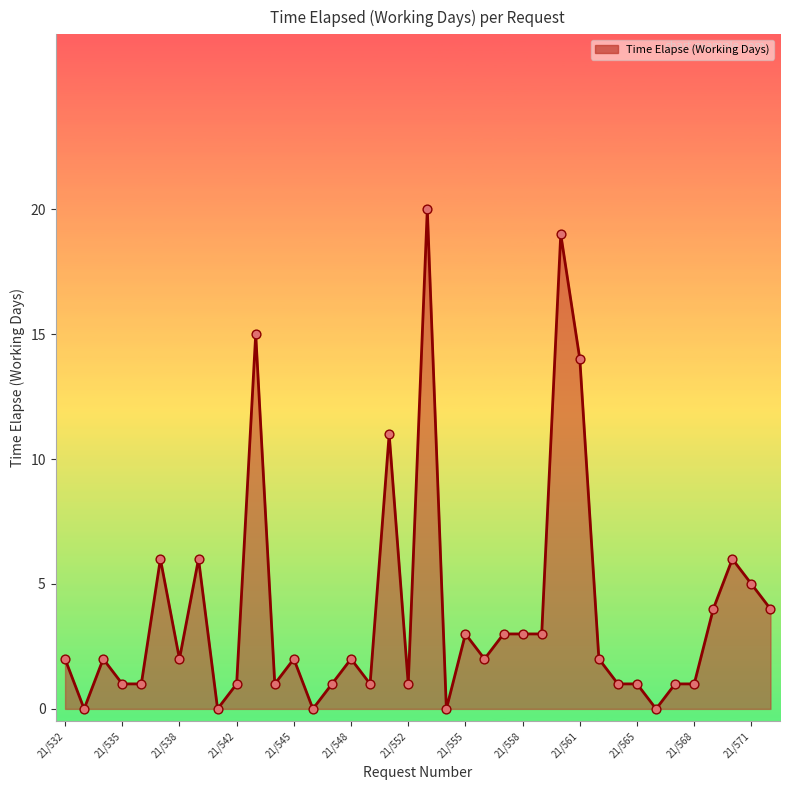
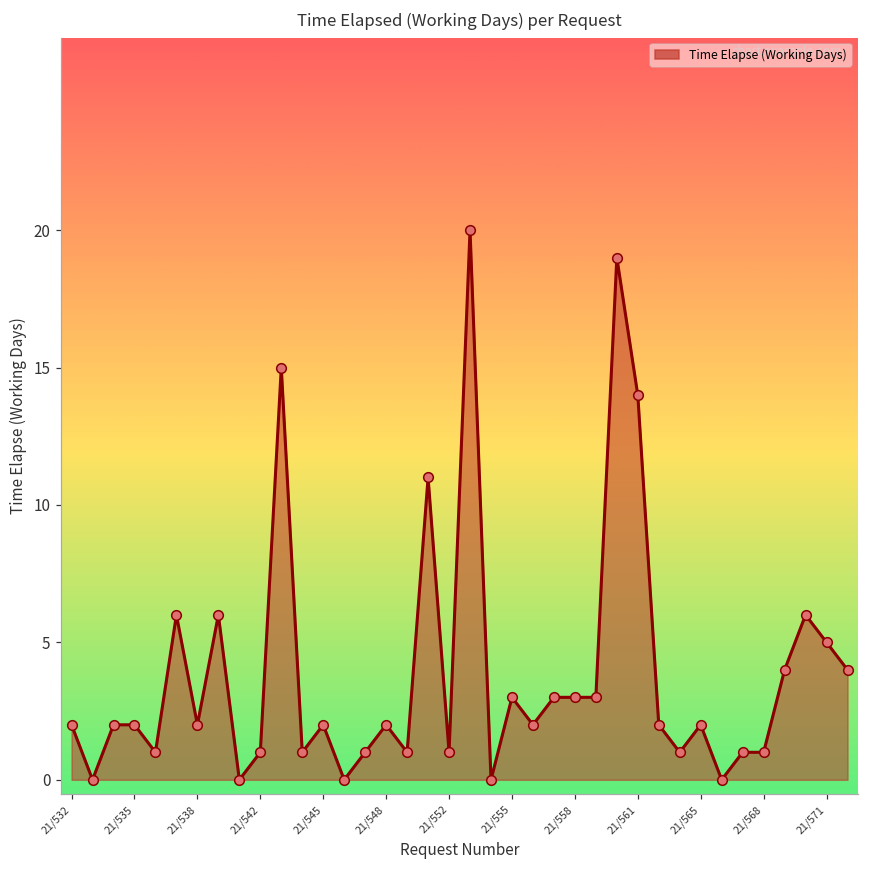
21/535: 1 -> 2
21/565: 1 -> 2
